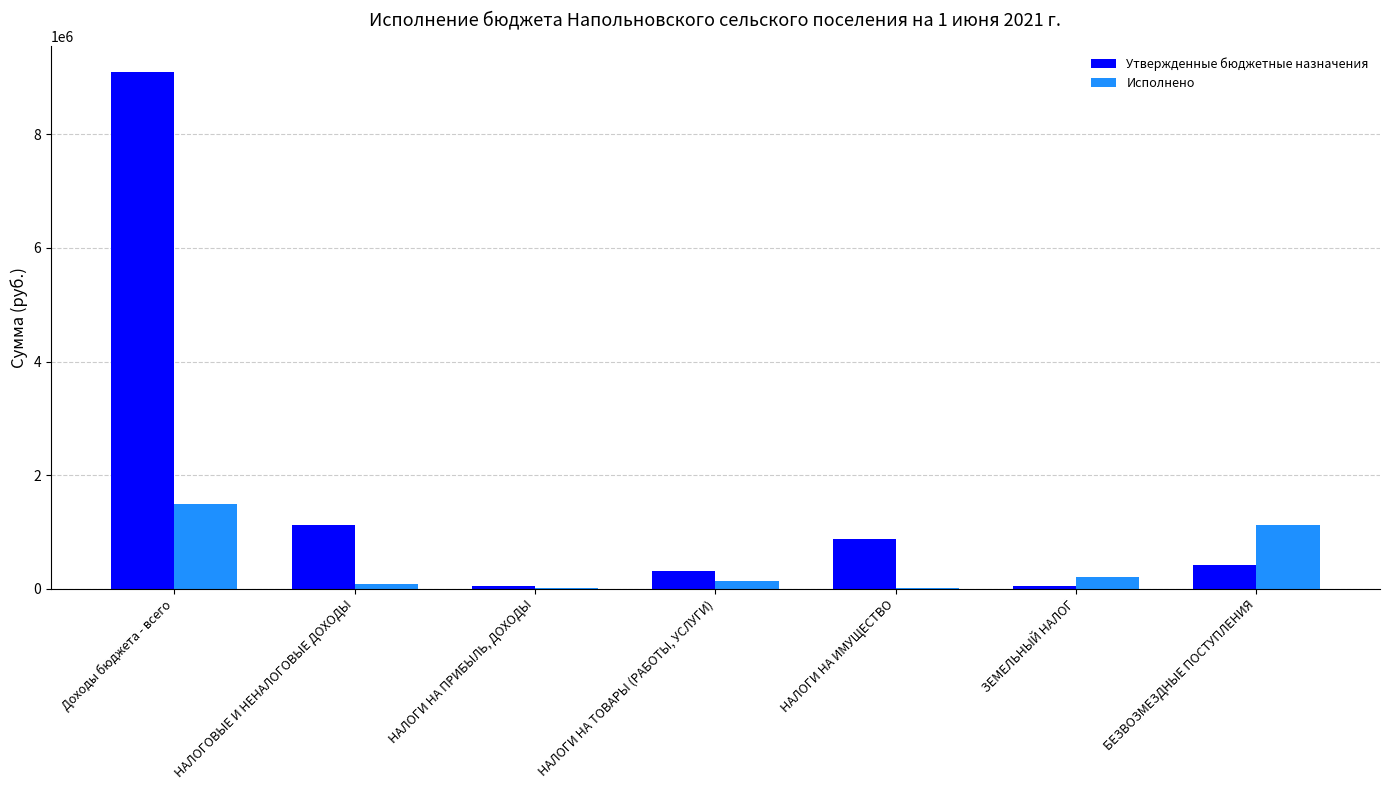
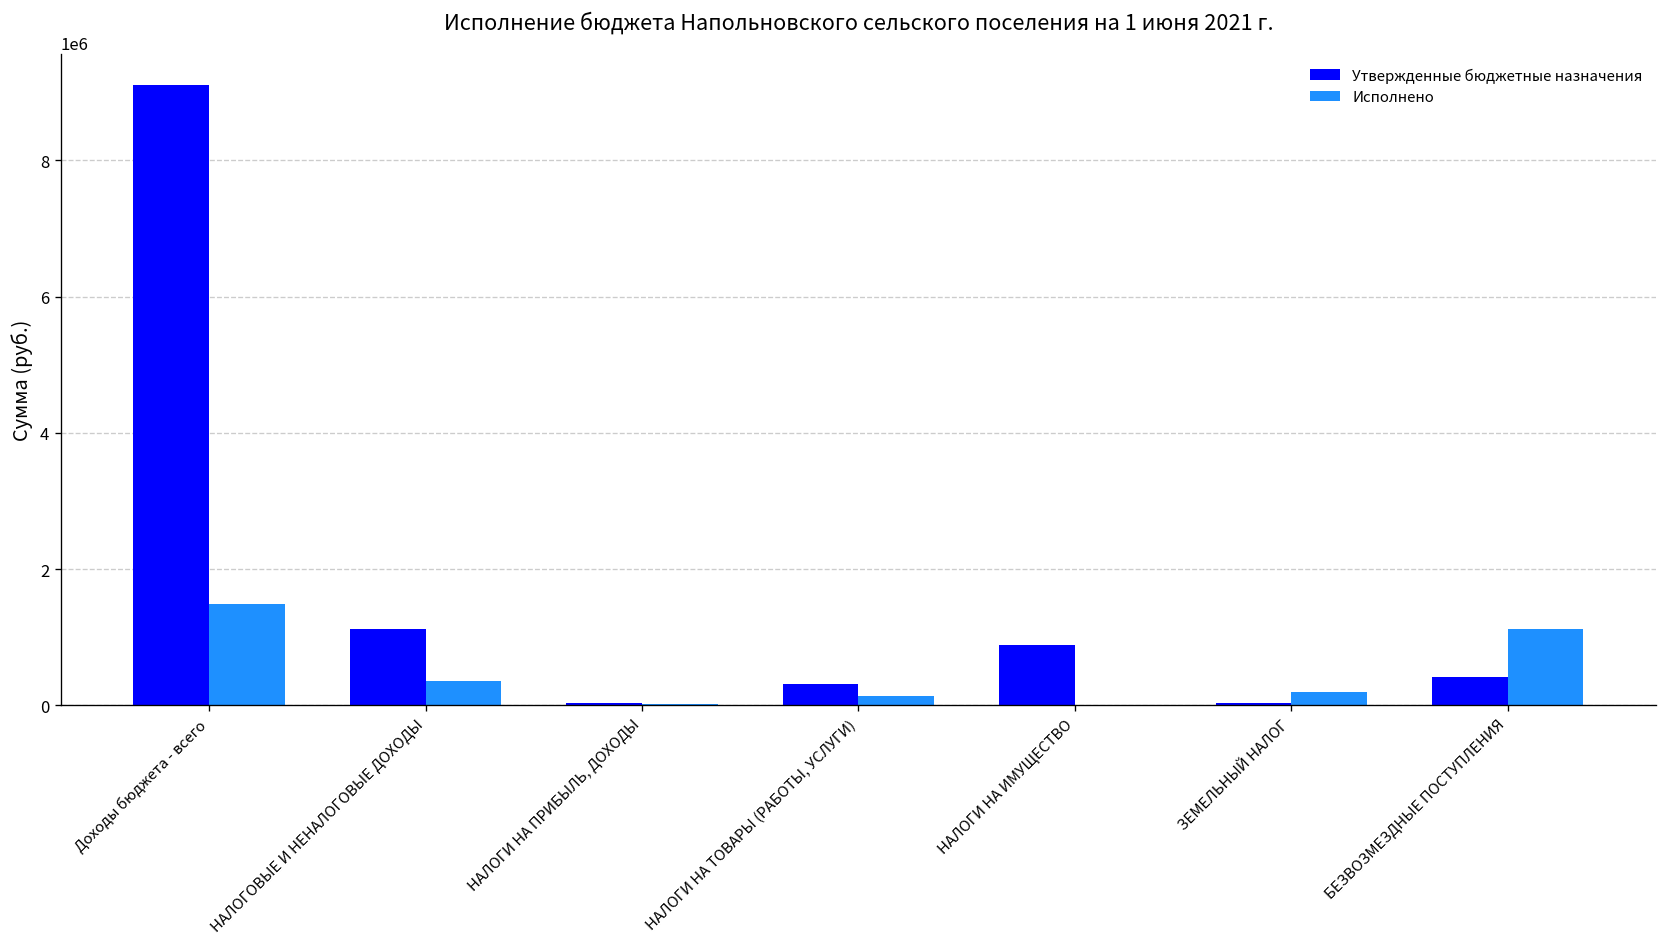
Исполнено, НАЛОГОВЫЕ И НЕНАЛОГОВЫЕ ДОХОДЫ: 100000 -> 400000
